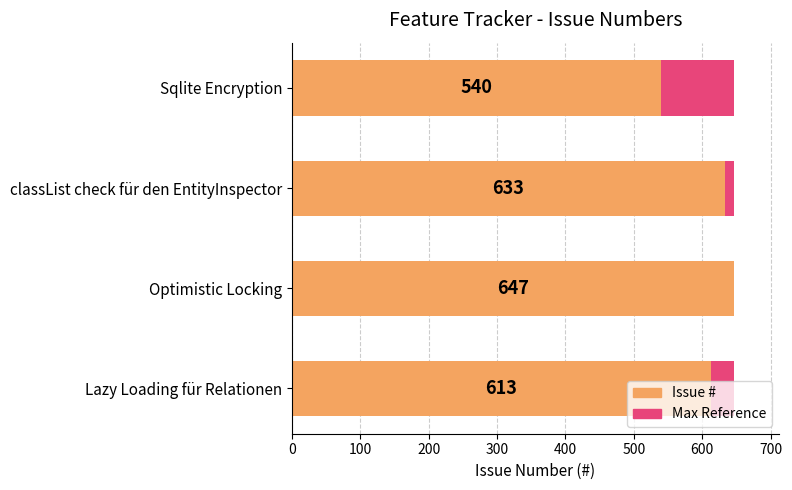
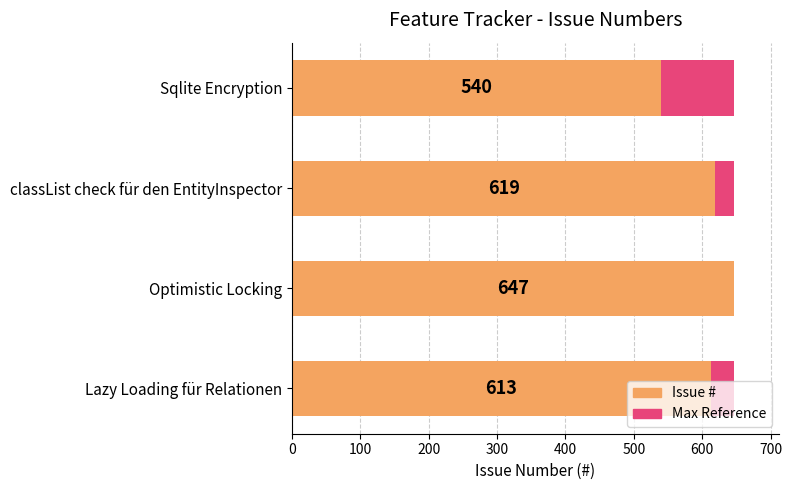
Issue #, classList check für den EntityInspector: 633 -> 619
